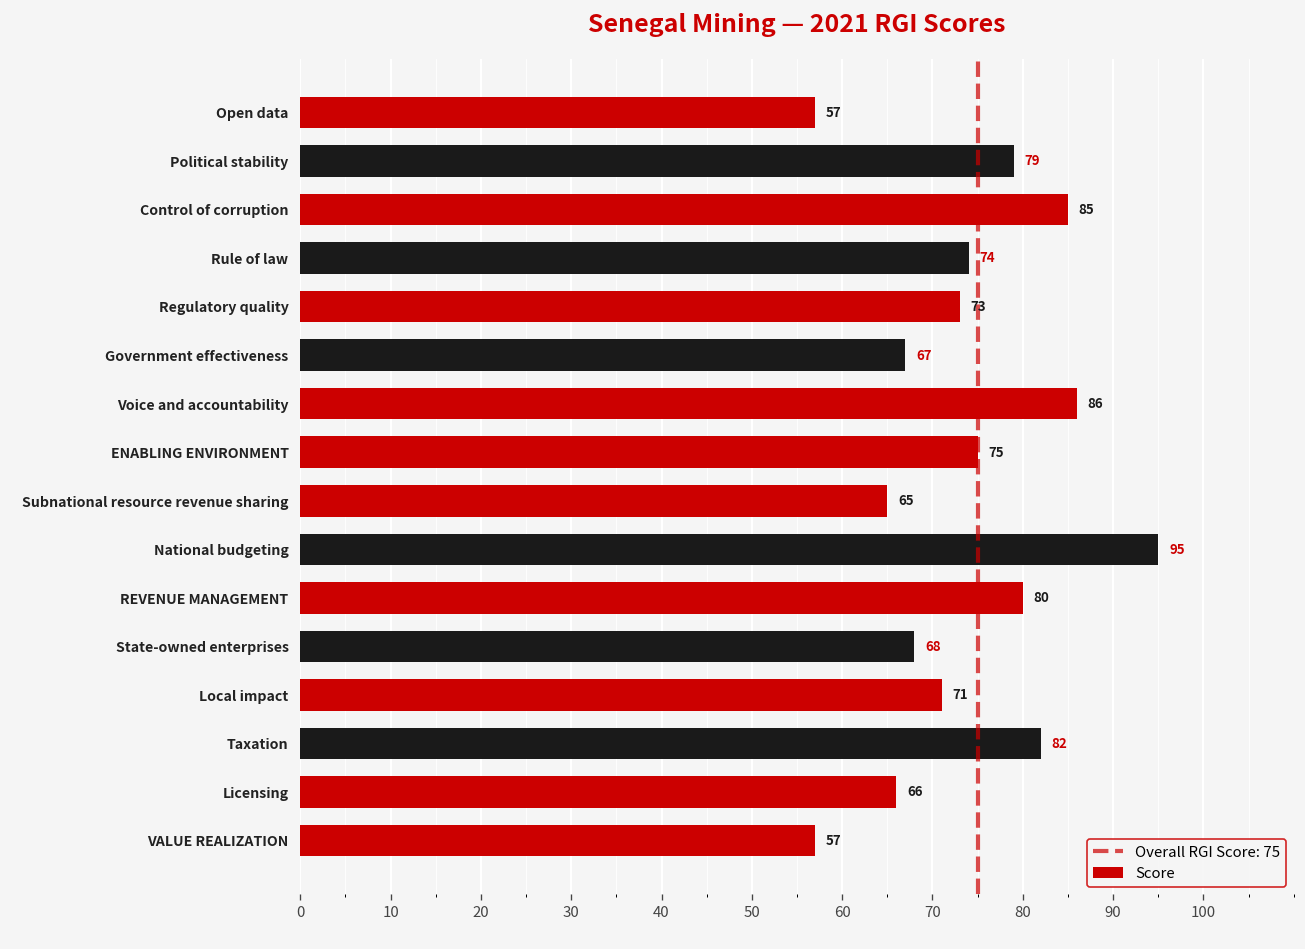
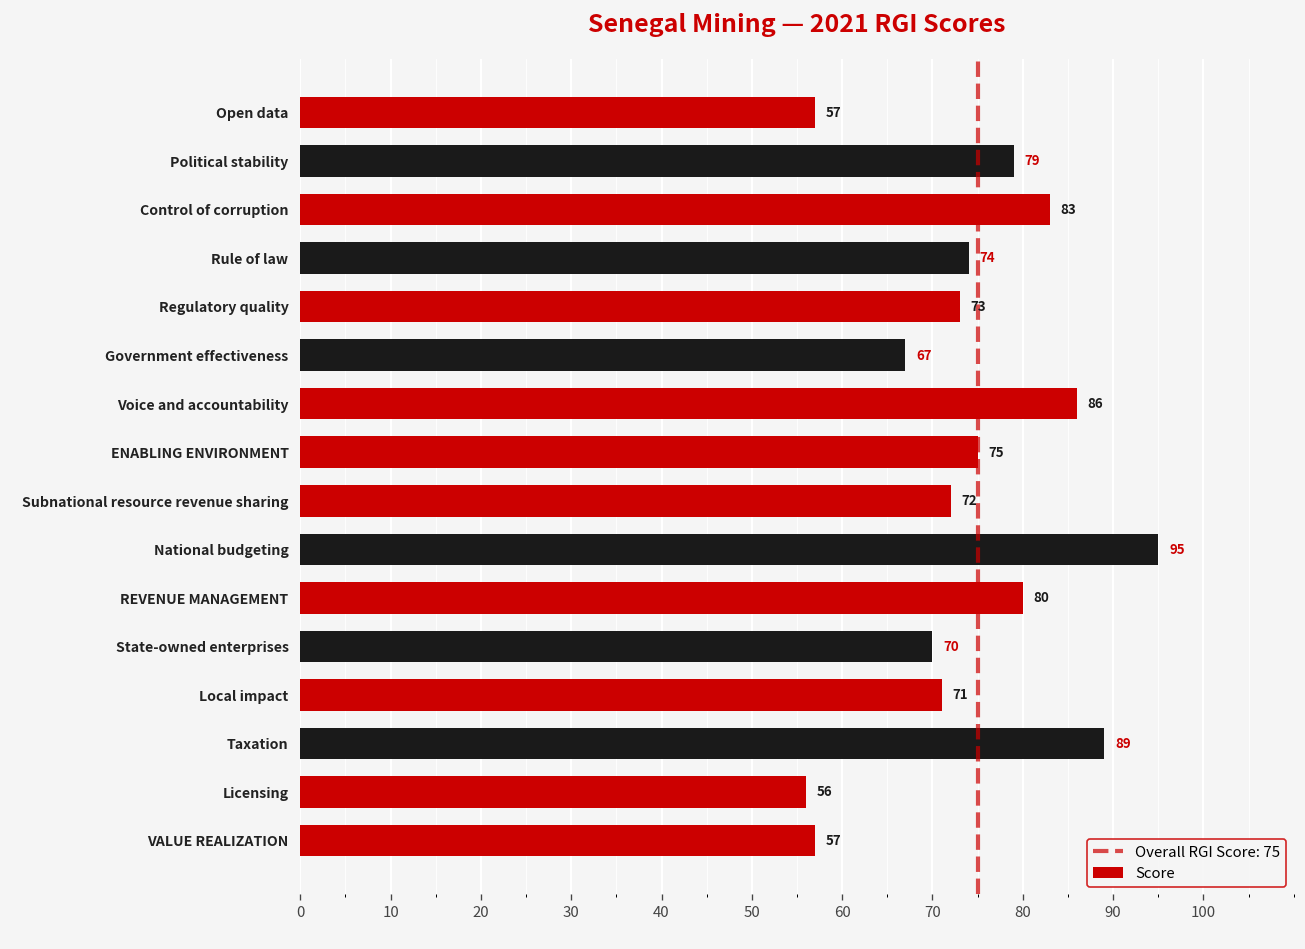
Control of corruption: 85 -> 83
Subnational resource revenue sharing: 65 -> 72
State-owned enterprises: 68 -> 70
Taxation: 82 -> 89
Licensing: 66 -> 56
